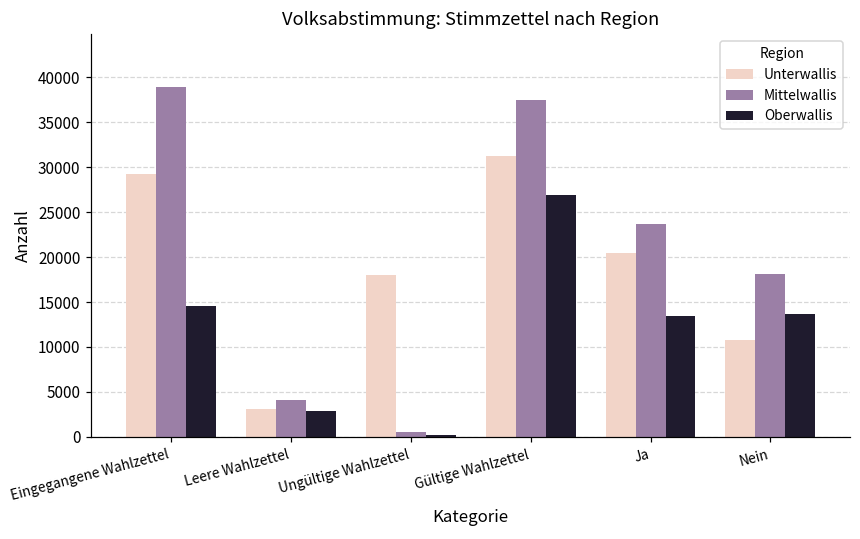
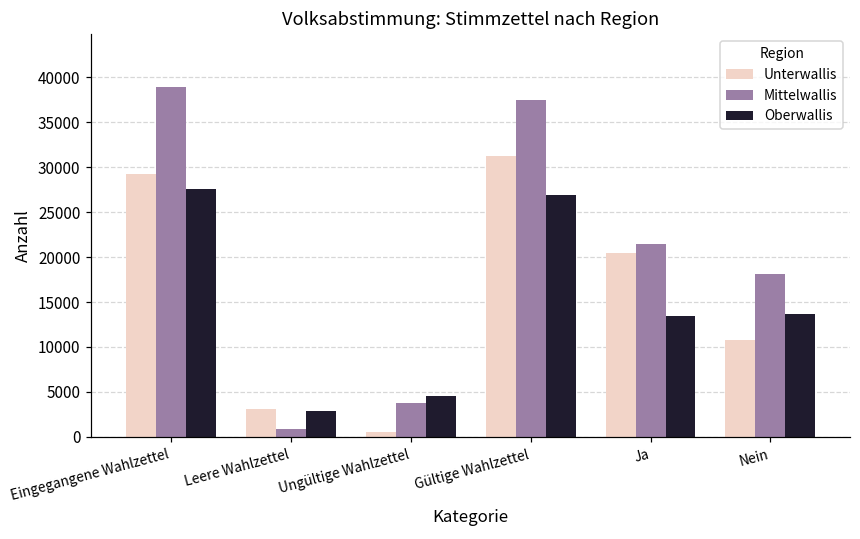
Oberwallis, Eingegangene Wahlzettel: 15000 -> 28000
Mittelwallis, Leere Wahlzettel: 4000 -> 1000
Unterwallis, Ungültige Wahlzettel: 18000 -> 1000
Mittelwallis, Ungültige Wahlzettel: 1000 -> 4000
Oberwallis, Ungültige Wahlzettel: 0 -> 5000
Mittelwallis, Ja: 24000 -> 22000
